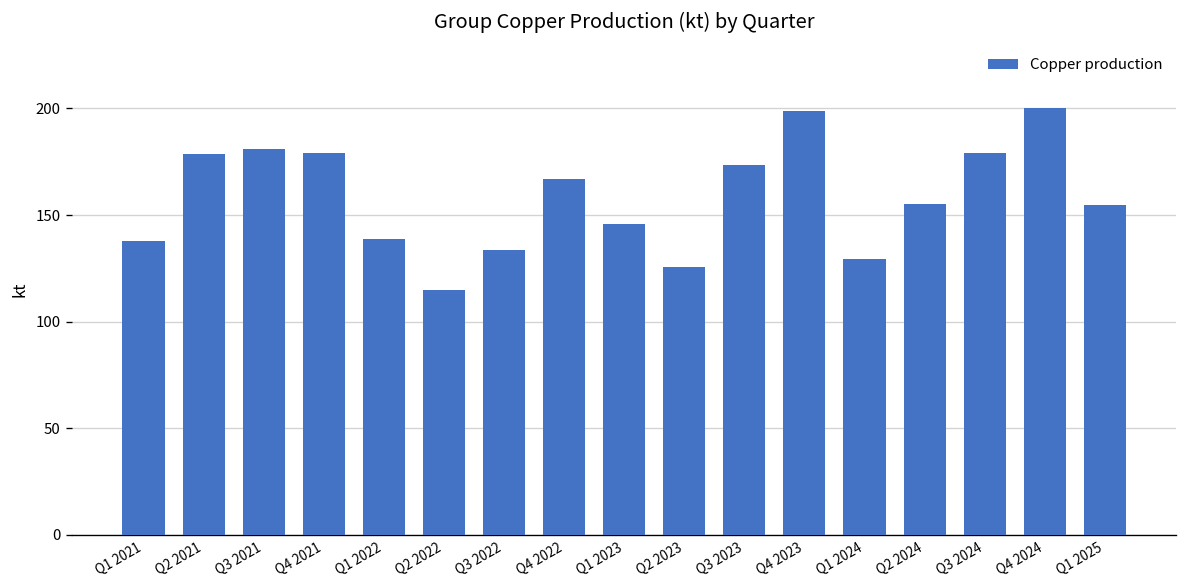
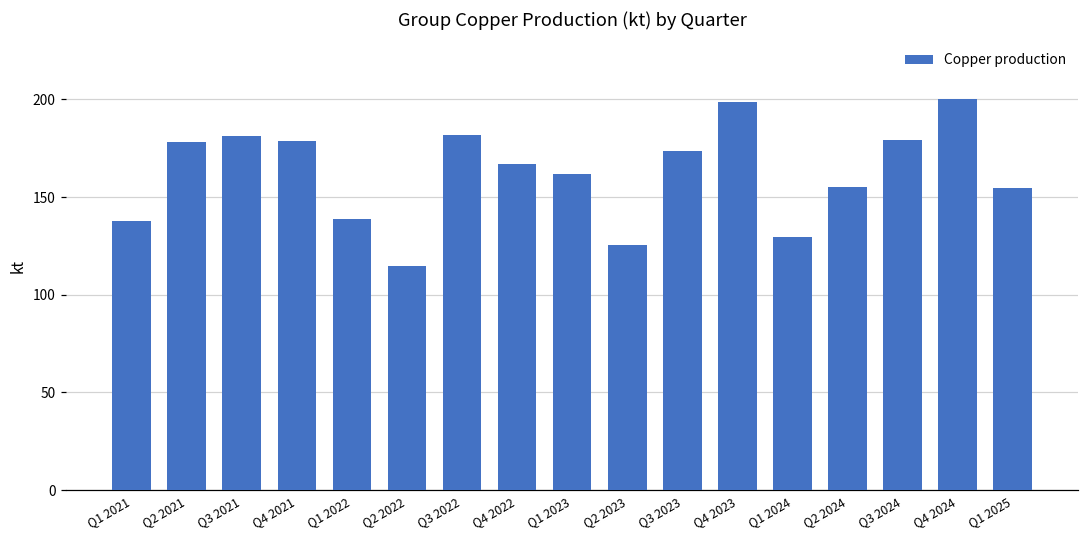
Q3 2022: 134 -> 182
Q1 2023: 146 -> 162
